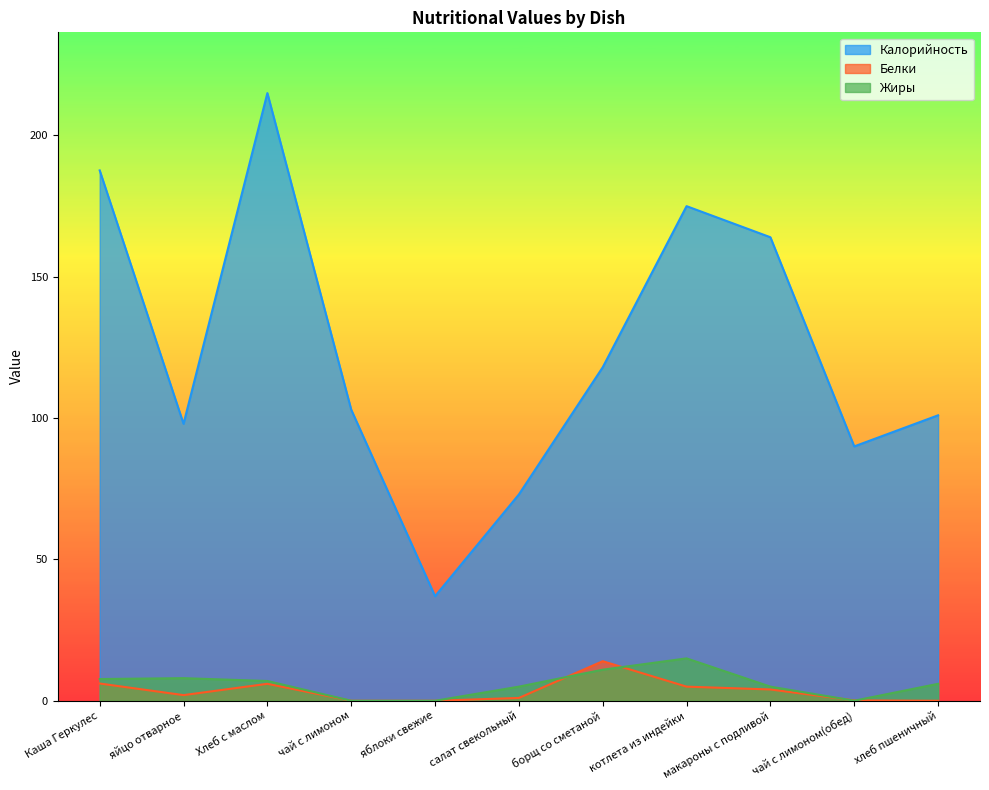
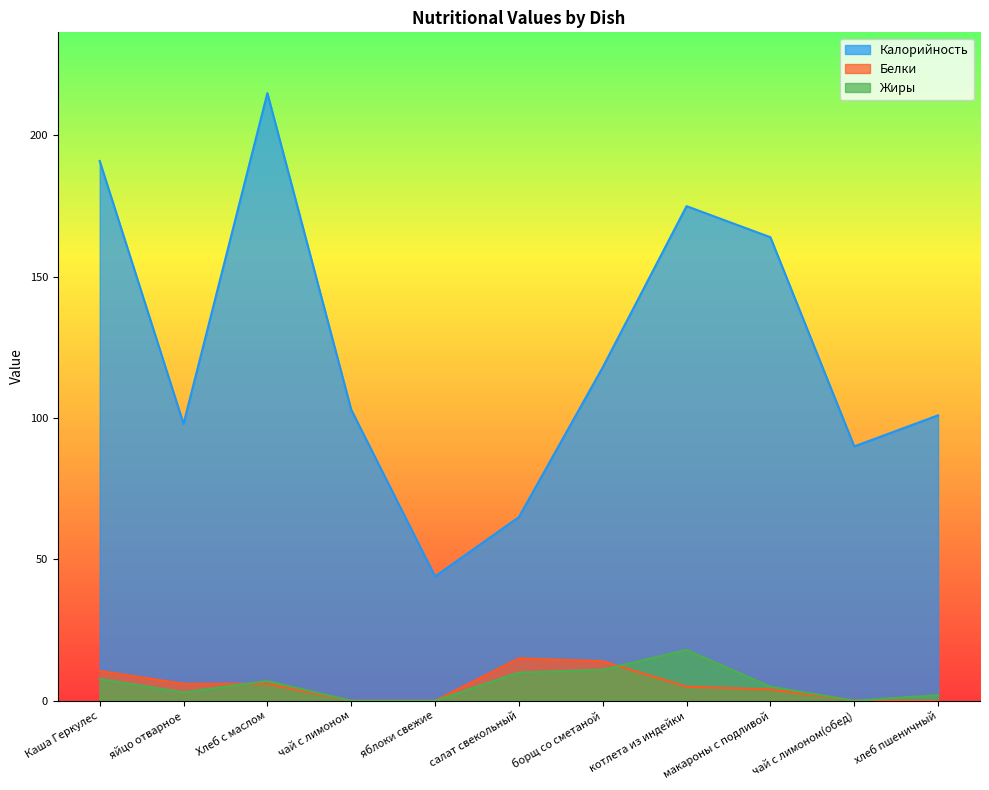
Калорийность, Каша Геркулес: 188 -> 191
Белки, Каша Геркулес: 6 -> 11
Белки, яйцо отварное: 2 -> 6
Жиры, яйцо отварное: 8 -> 3
Калорийность, яблоки свежие: 37 -> 44
Калорийность, салат свекольный: 73 -> 65
Белки, салат свекольный: 1 -> 15
Жиры, салат свекольный: 5 -> 10
Жиры, котлета из индейки: 15 -> 18
Жиры, хлеб пшеничный: 6 -> 2
